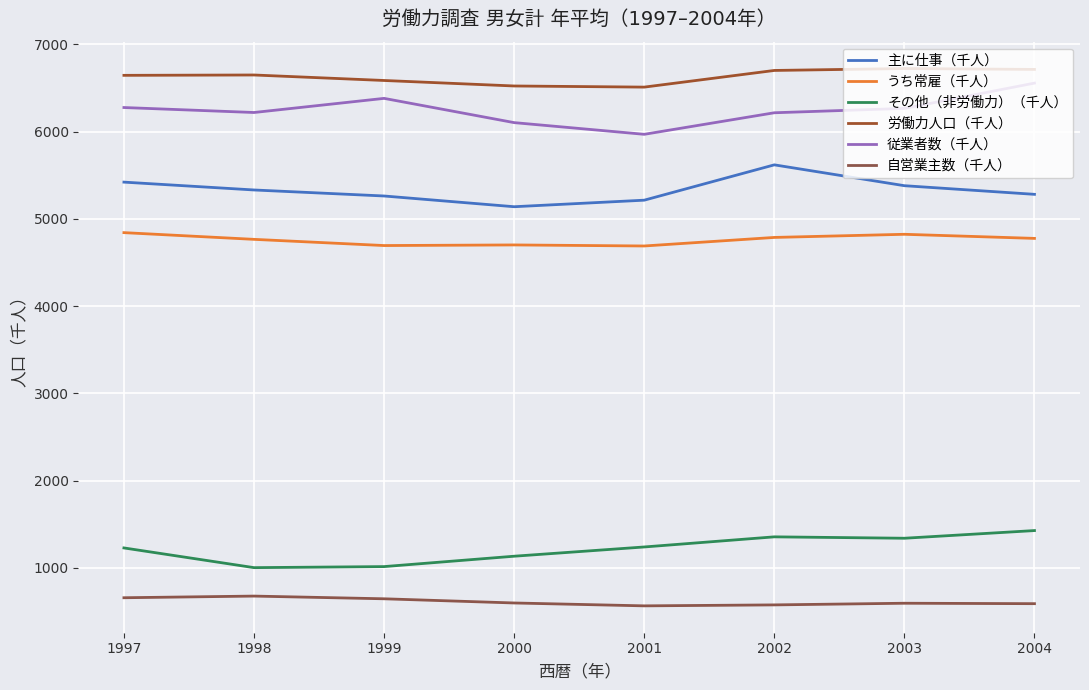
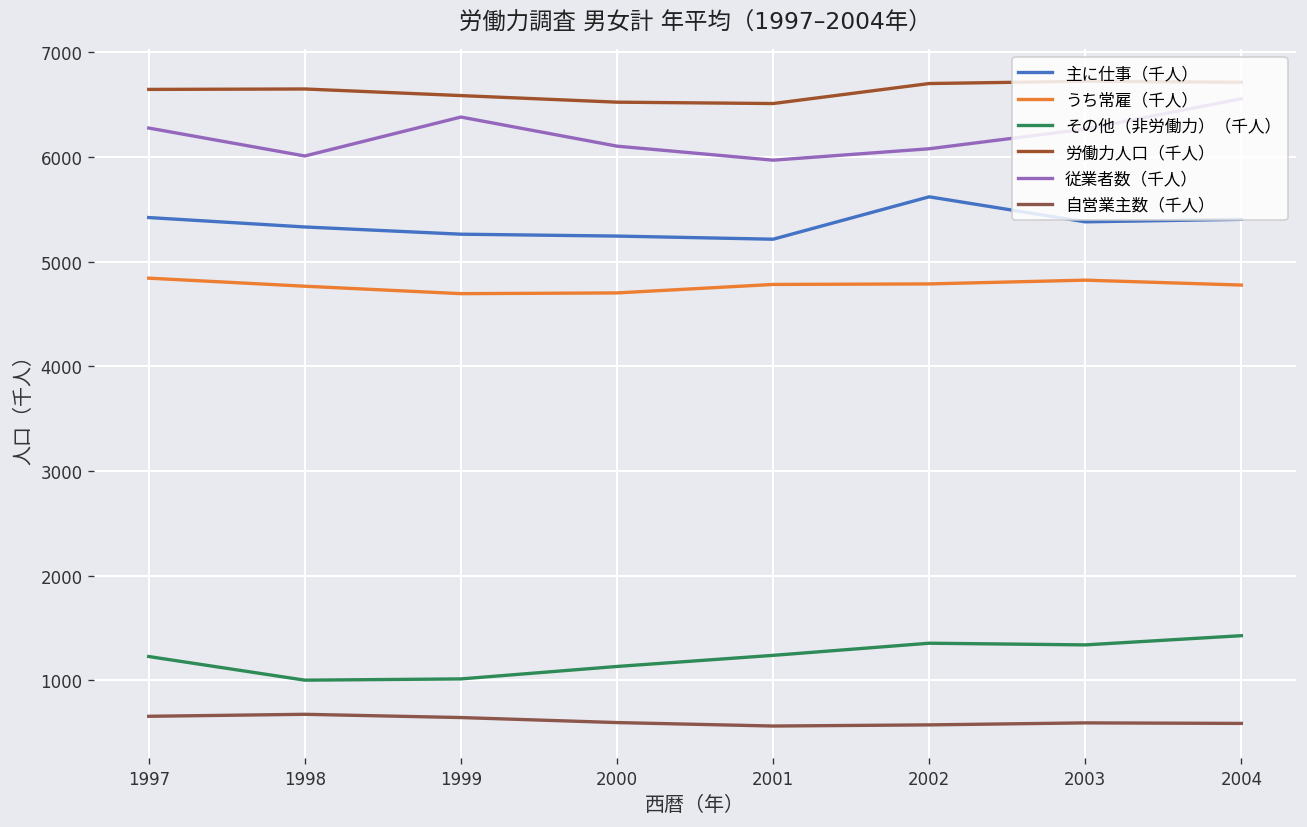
従業者数（千人）, 1998: 6200 -> 6000
主に仕事（千人）, 2000: 5100 -> 5200
うち常雇（千人）, 2001: 4700 -> 4800
従業者数（千人）, 2002: 6200 -> 6100
主に仕事（千人）, 2004: 5300 -> 5400
